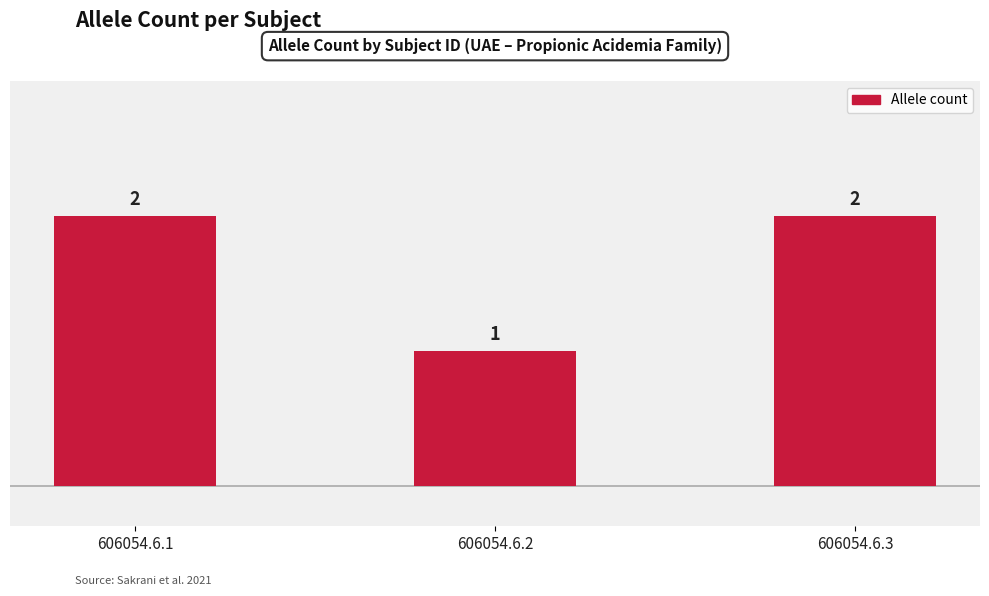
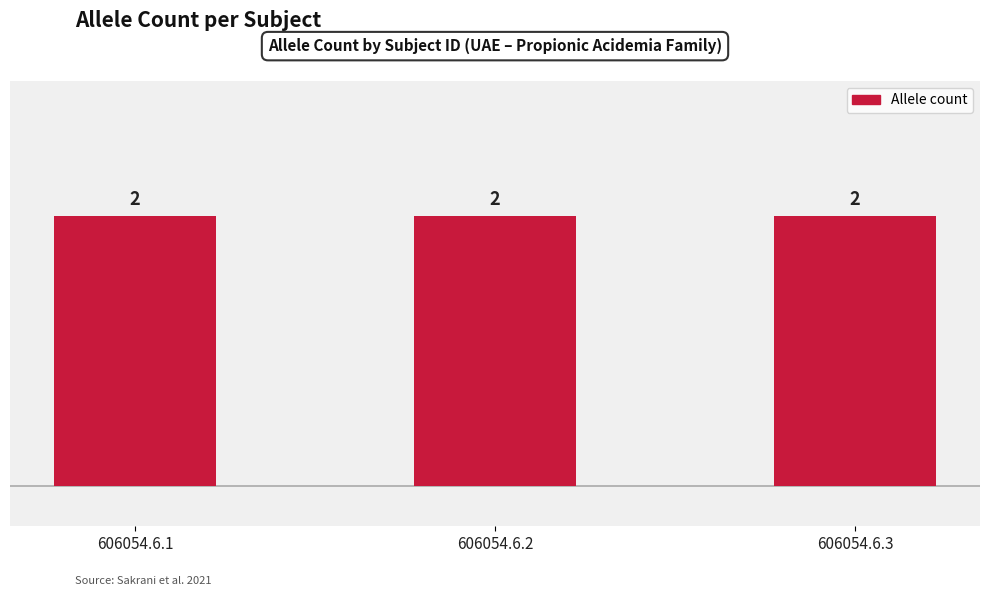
606054.6.2: 1 -> 2
